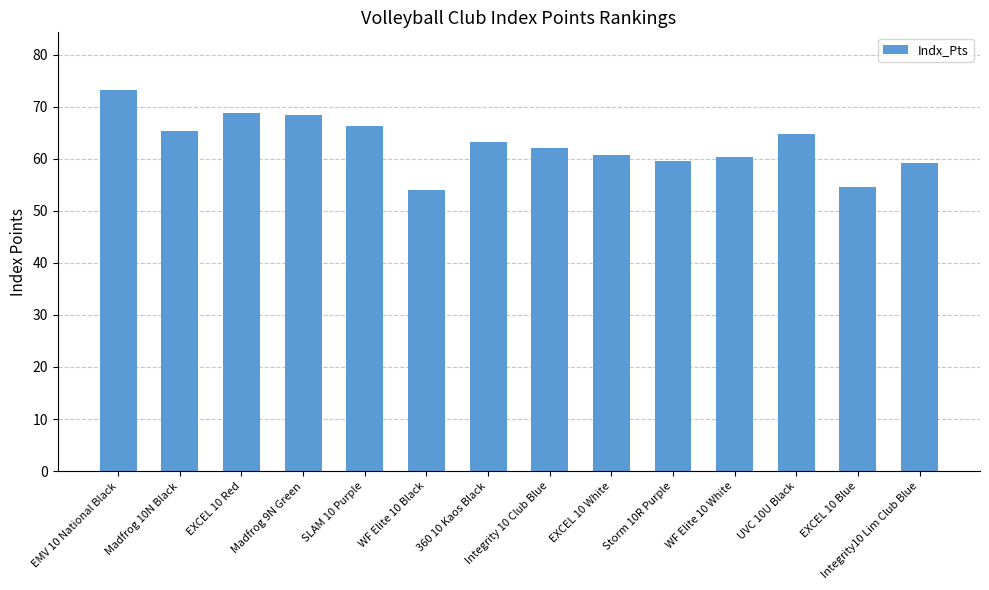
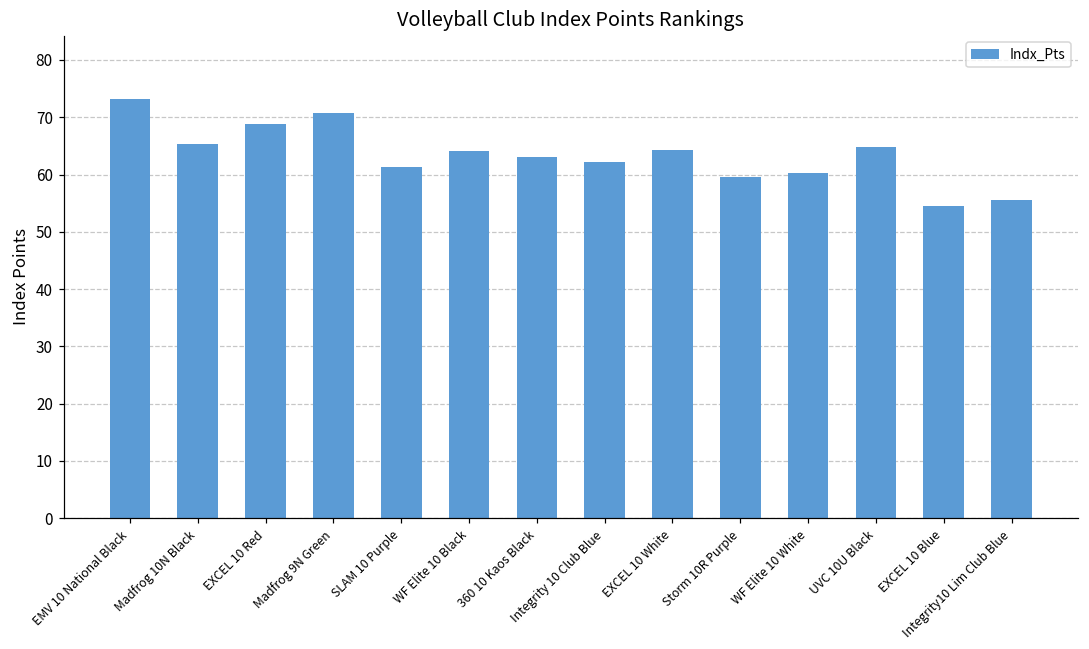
Madfrog 9N Green: 68 -> 71
SLAM 10 Purple: 66 -> 61
WF Elite 10 Black: 54 -> 64
EXCEL 10 White: 61 -> 64
Integrity10 Lim Club Blue: 59 -> 55
